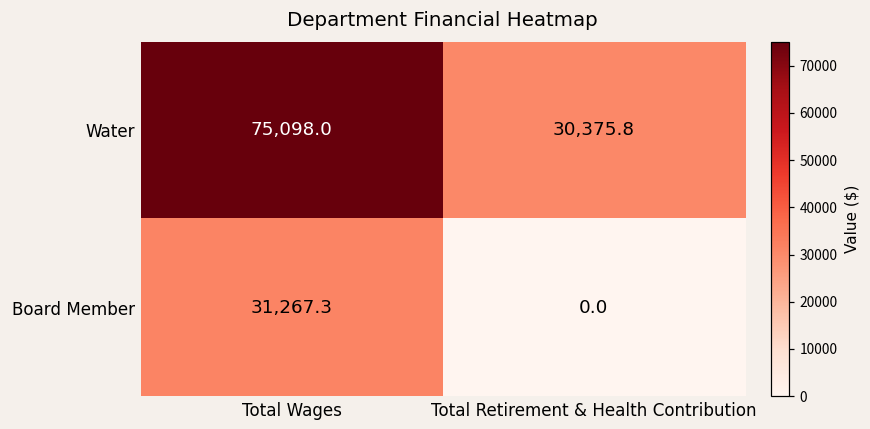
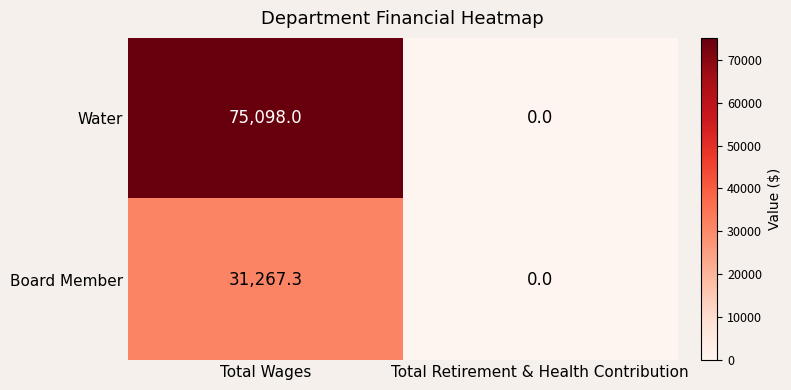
Water, Total Retirement & Health Contribution: 30,375.8 -> 0.0
